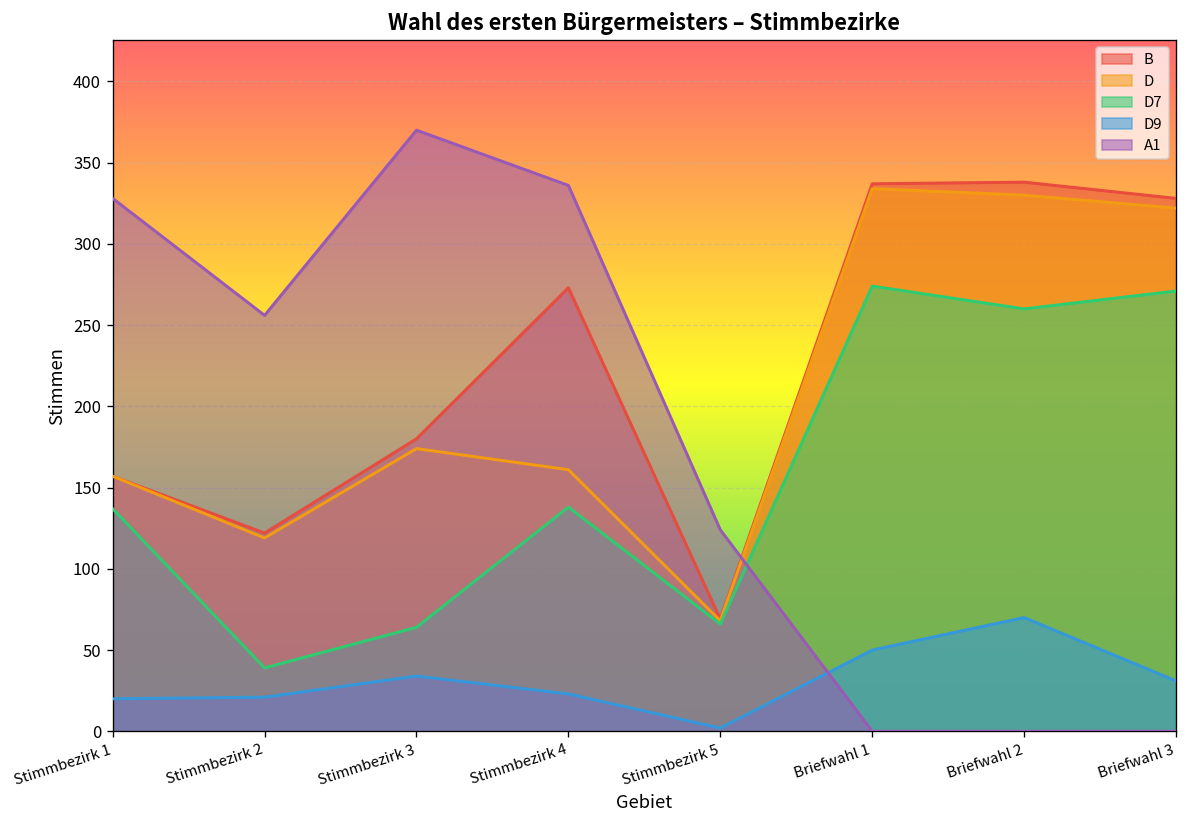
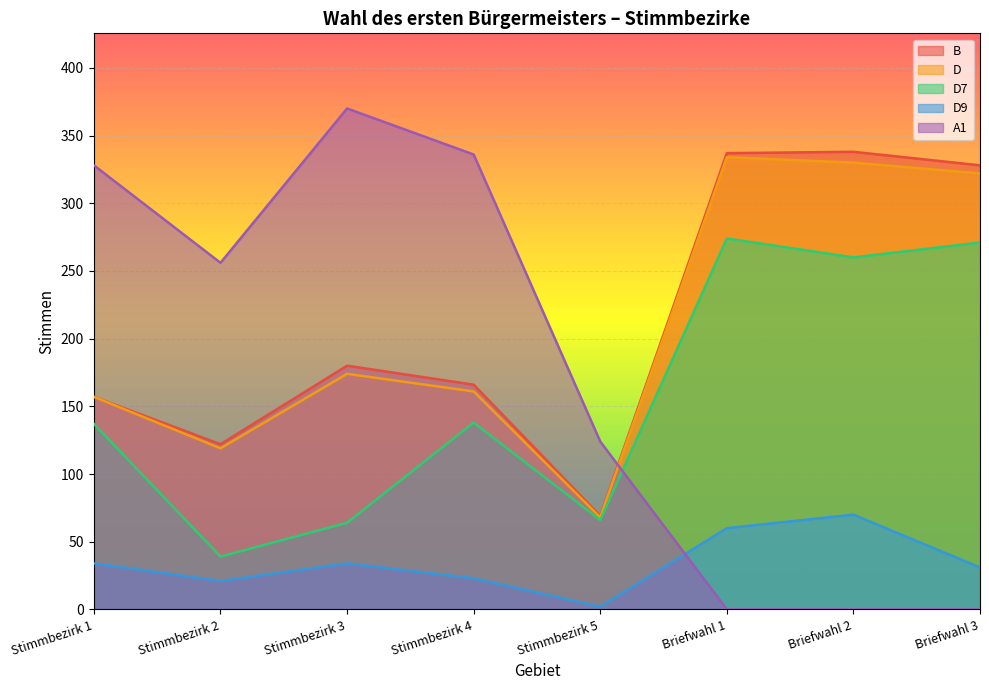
D9, Stimmbezirk 1: 20 -> 34
B, Stimmbezirk 4: 273 -> 166
D9, Briefwahl 1: 50 -> 60
